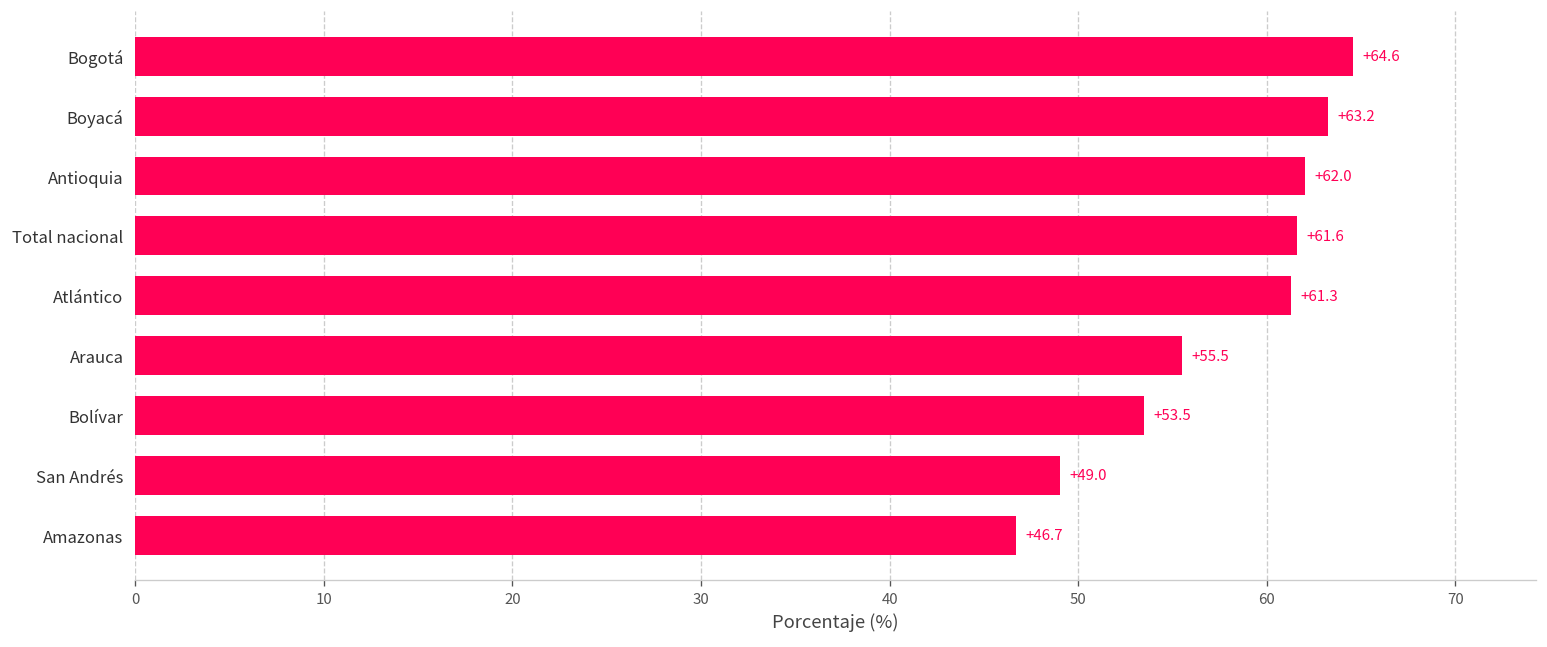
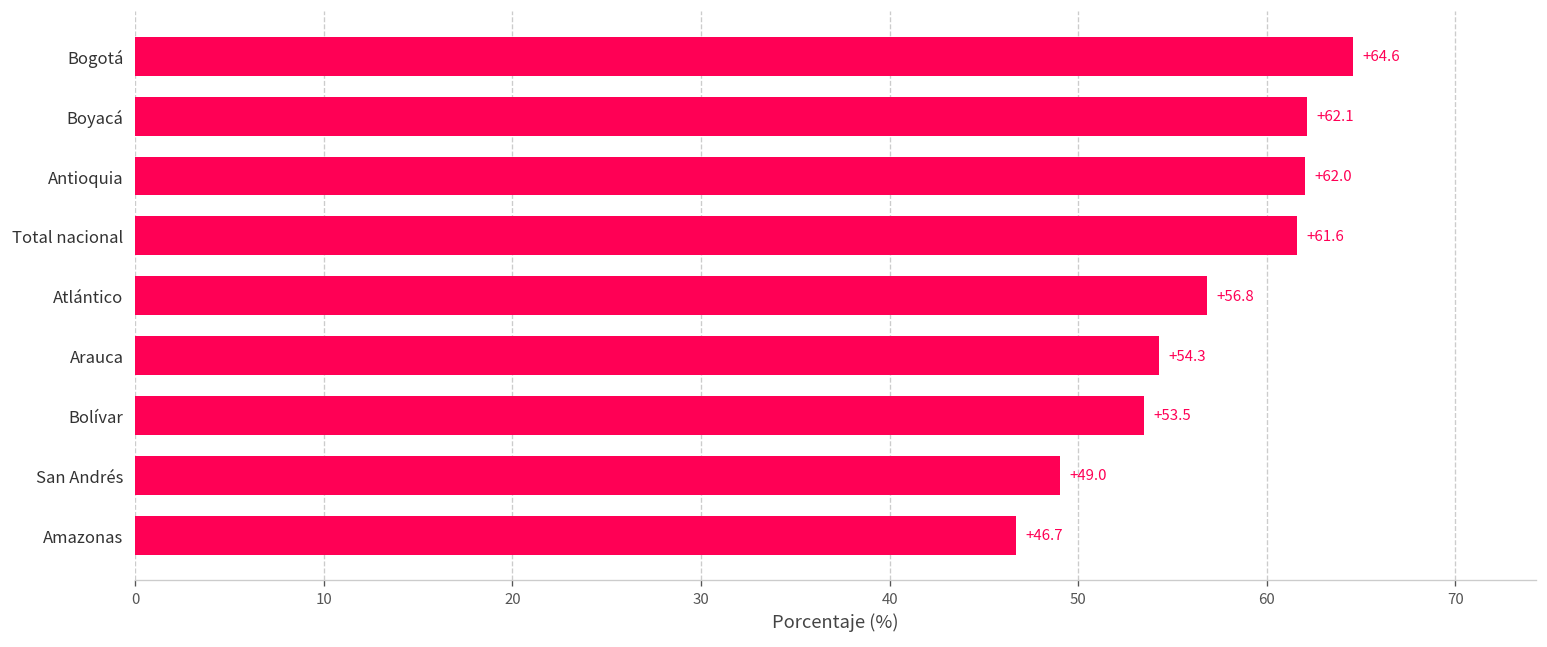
Boyacá: +63.2 -> +62.1
Atlántico: +61.3 -> +56.8
Arauca: +55.5 -> +54.3
